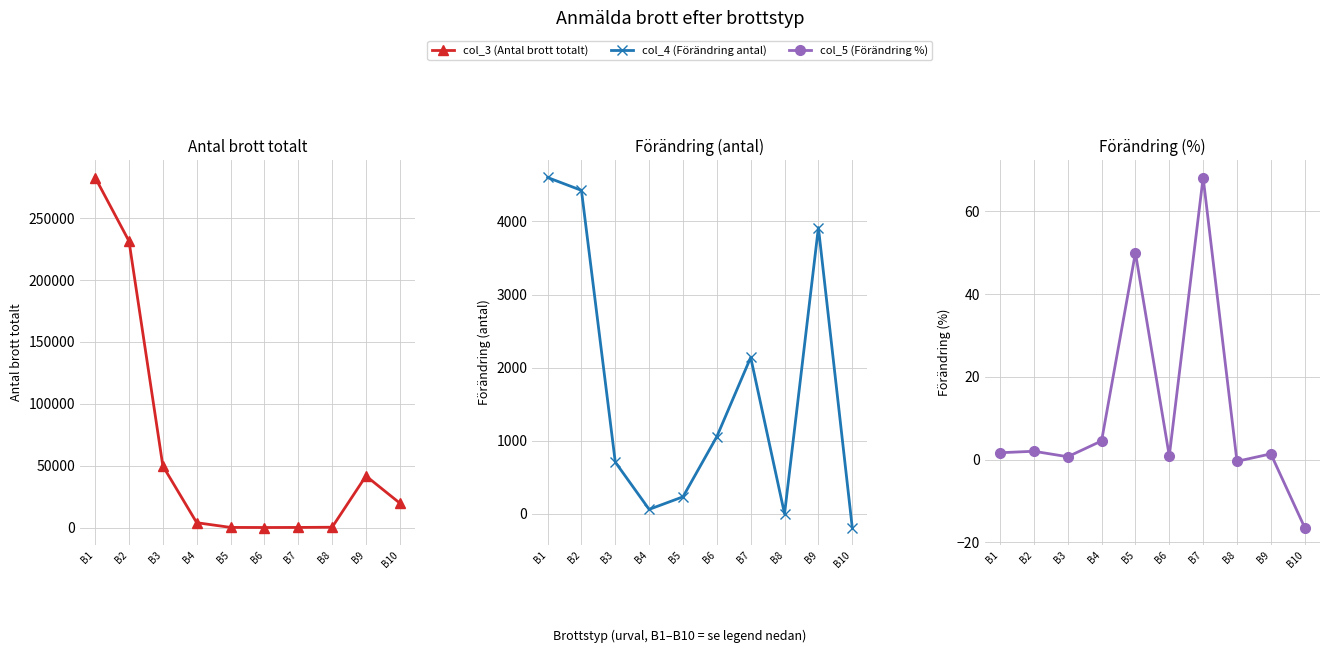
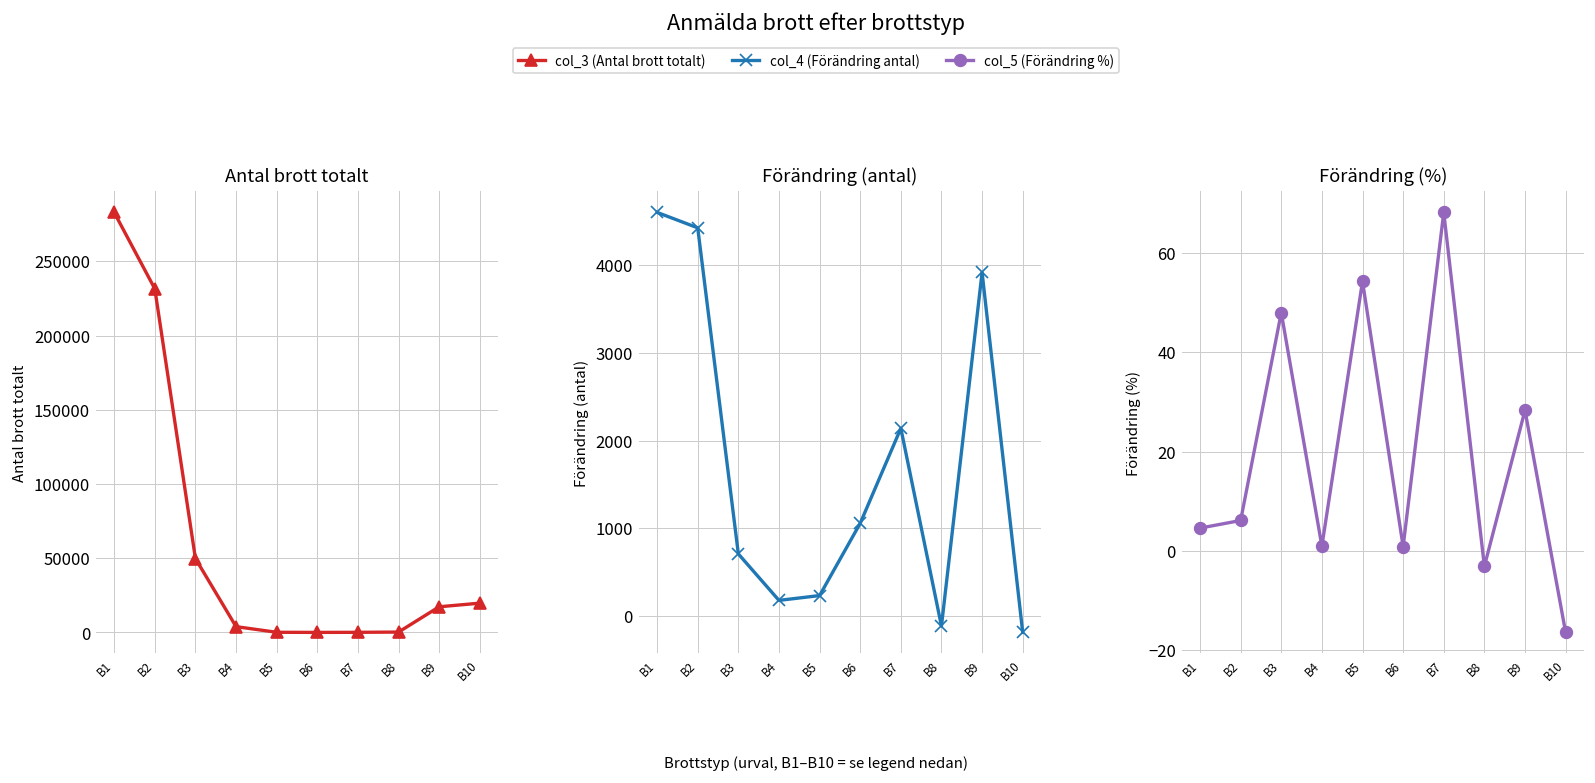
Antal brott totalt, B9: 42000 -> 17000
Förändring (antal), B4: 100 -> 200
Förändring (antal), B8: 0 -> -100
Förändring (%), B1: 2 -> 5
Förändring (%), B2: 2 -> 6
Förändring (%), B3: 1 -> 48
Förändring (%), B4: 5 -> 1
Förändring (%), B5: 50 -> 54
Förändring (%), B8: 0 -> -3
Förändring (%), B9: 1 -> 28
